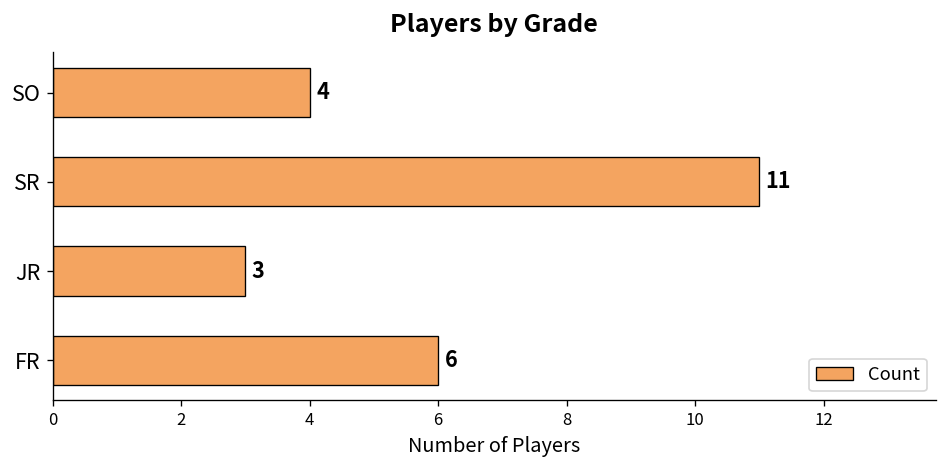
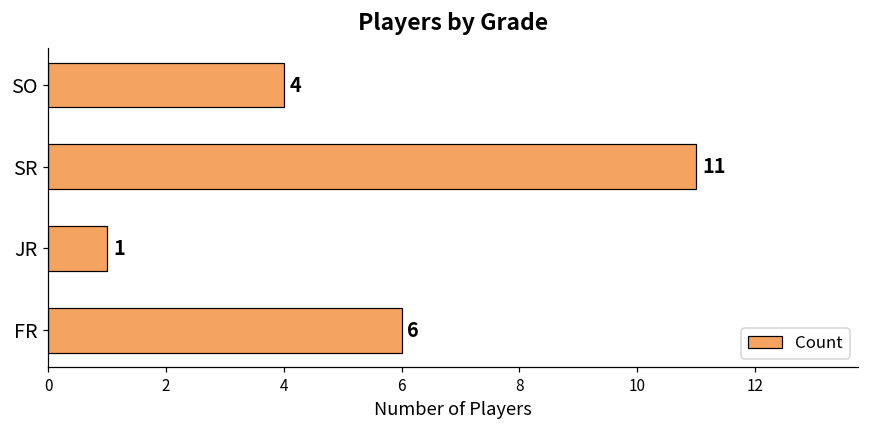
JR: 3 -> 1
